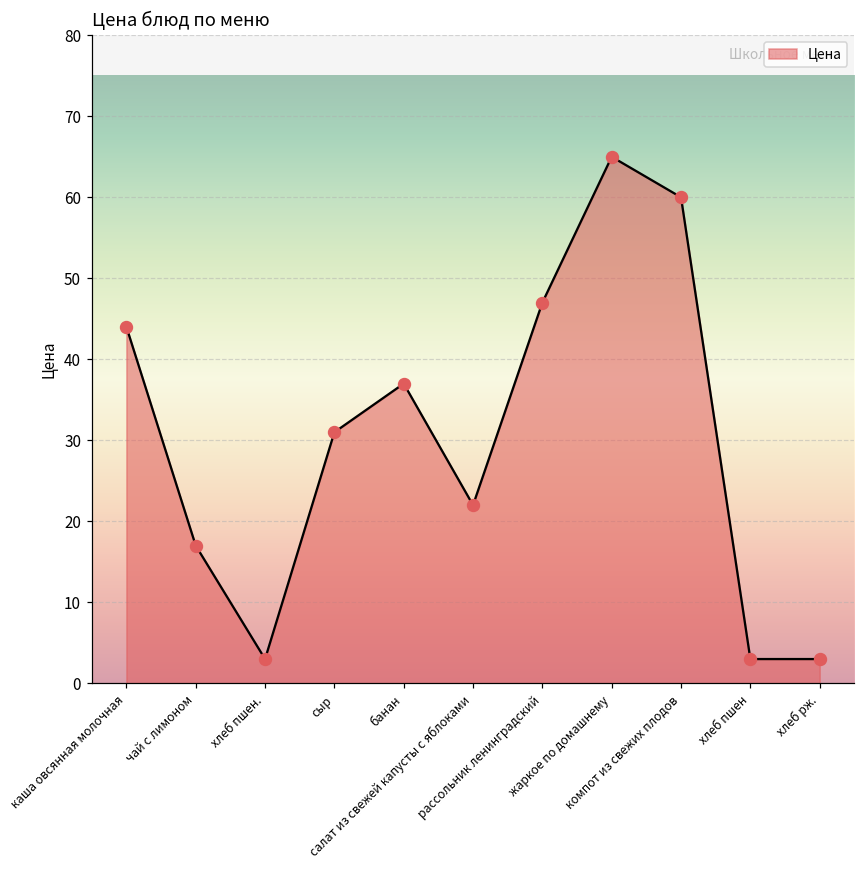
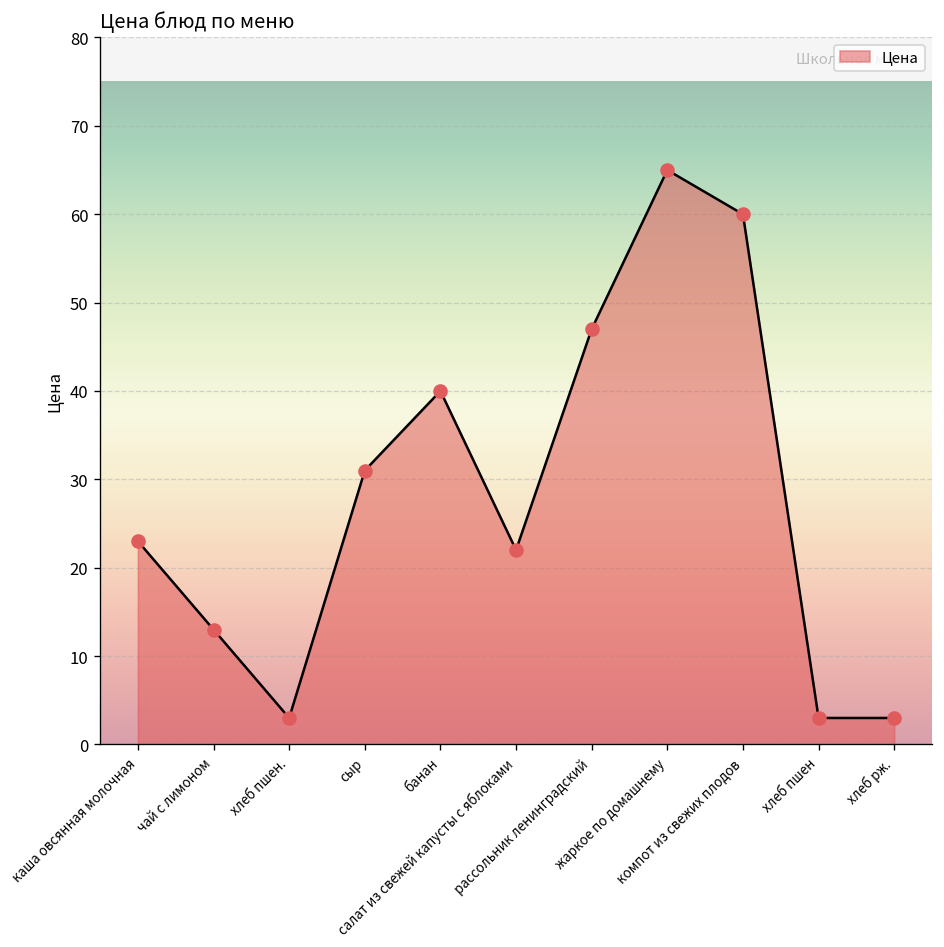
каша овсянная молочная: 44 -> 23
чай с лимоном: 17 -> 13
банан: 37 -> 40
